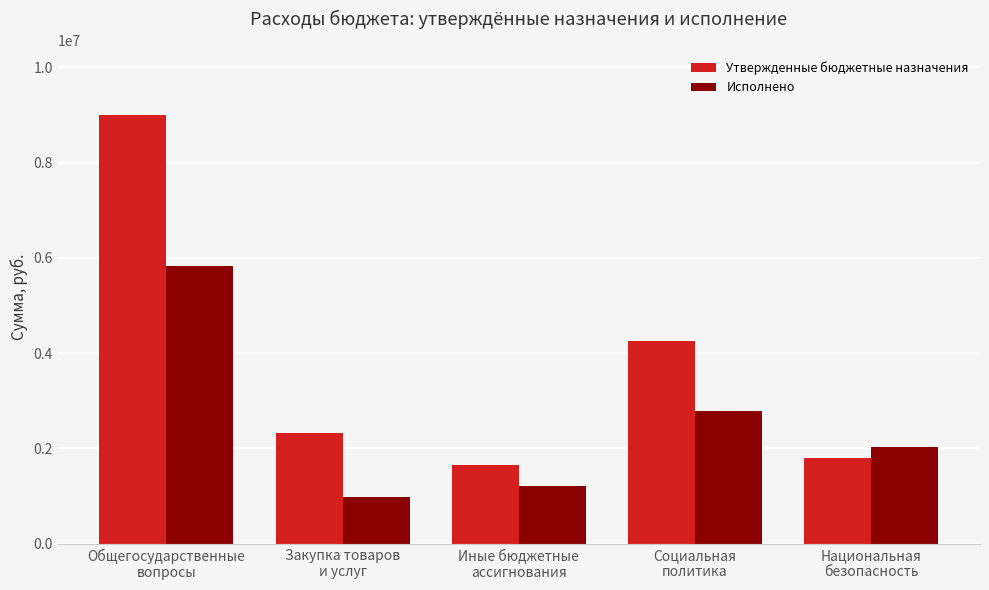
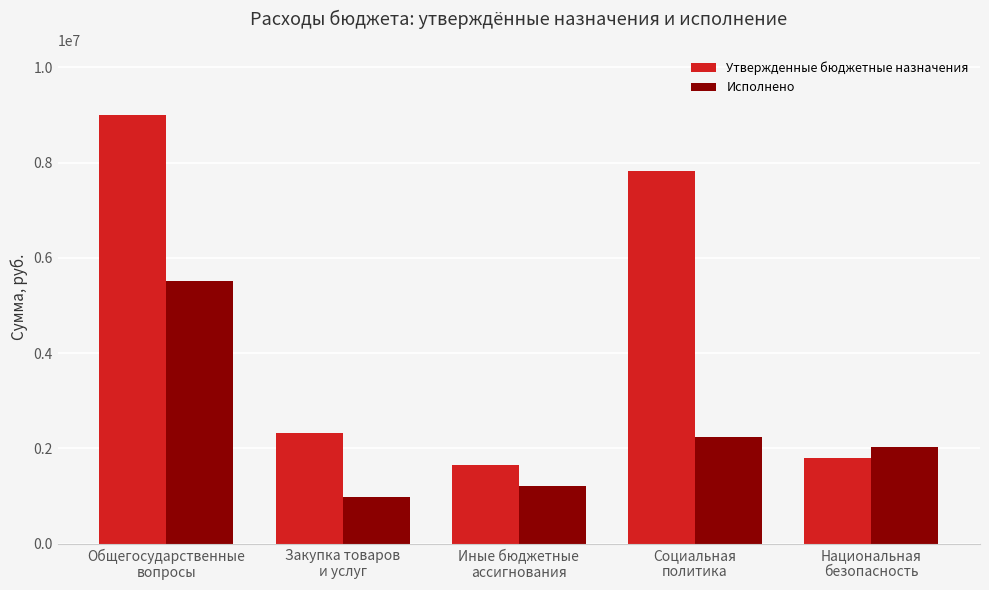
Исполнено, Общегосударственные вопросы: 5800000 -> 5500000
Утвержденные бюджетные назначения, Социальная политика: 4300000 -> 7800000
Исполнено, Социальная политика: 2800000 -> 2200000
